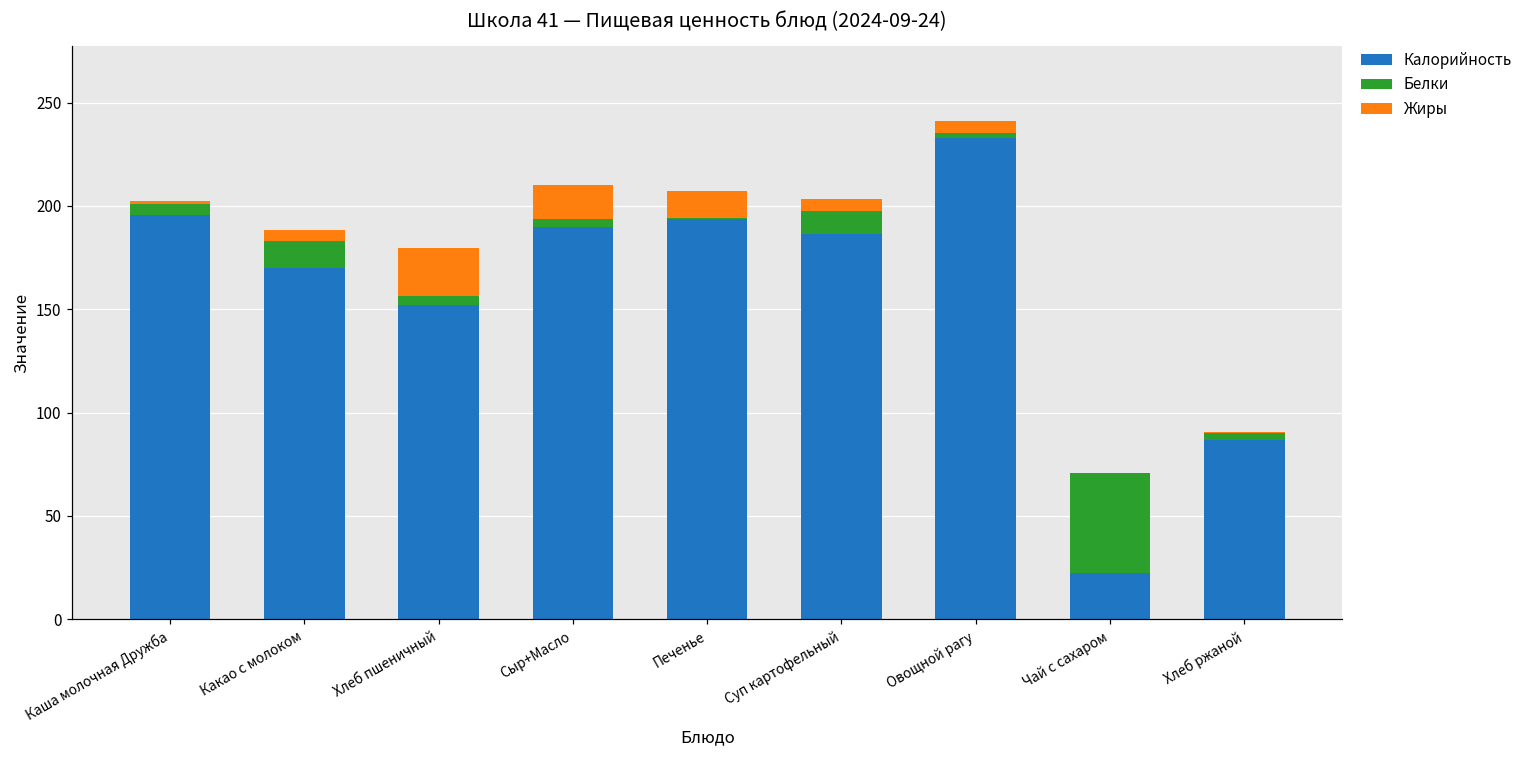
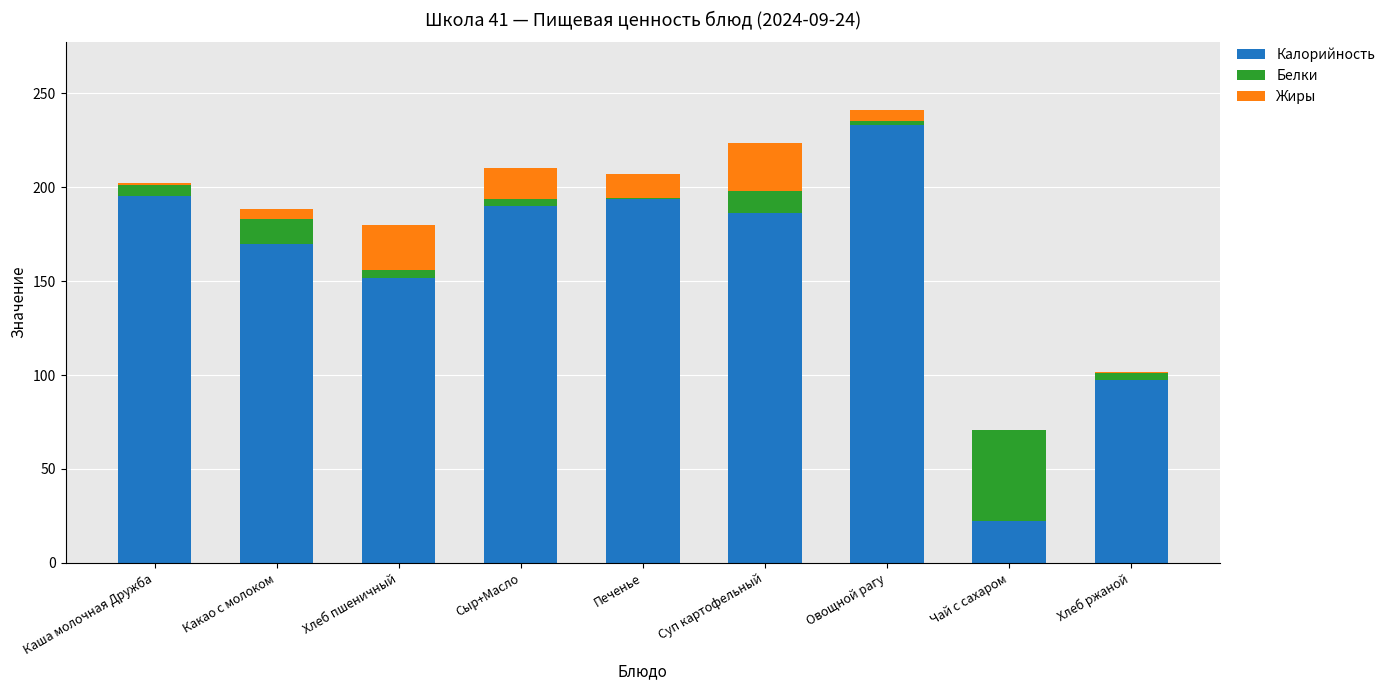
Жиры, Суп картофельный: 6 -> 26
Калорийность, Хлеб ржаной: 87 -> 98
